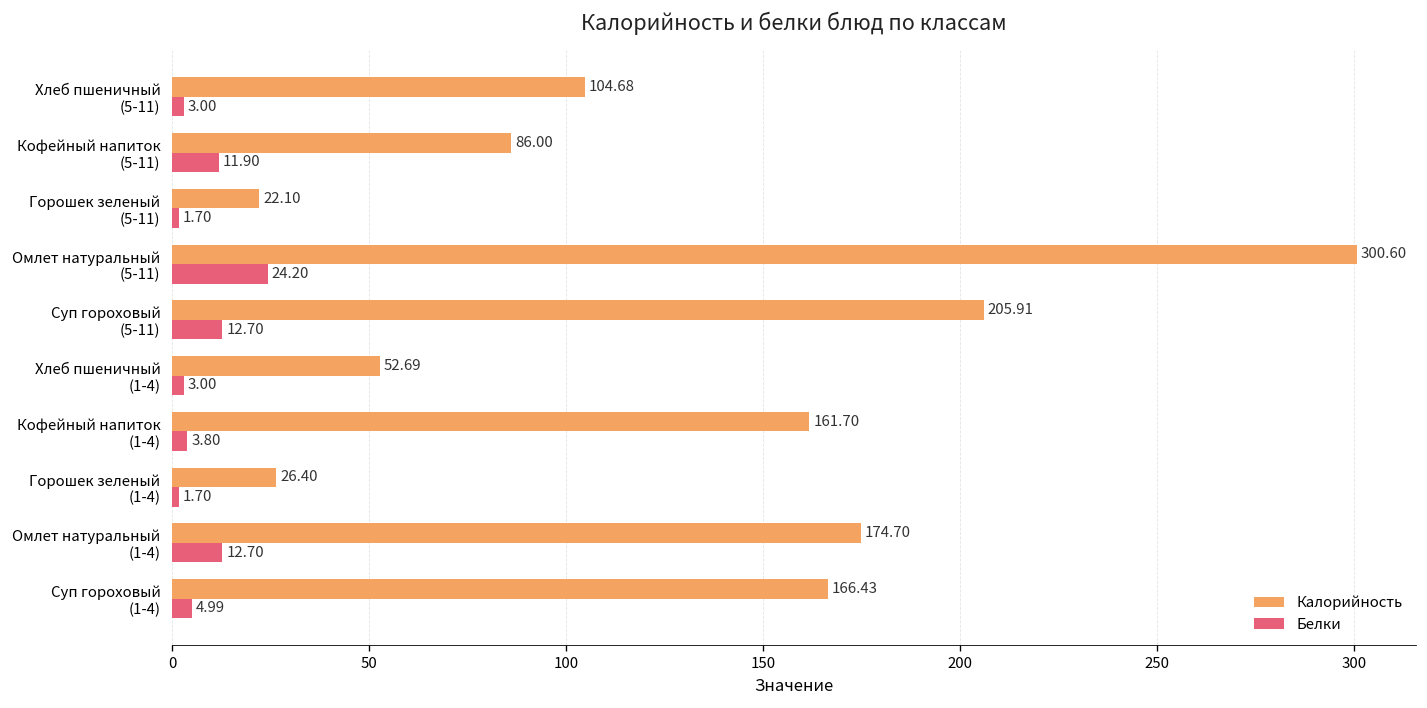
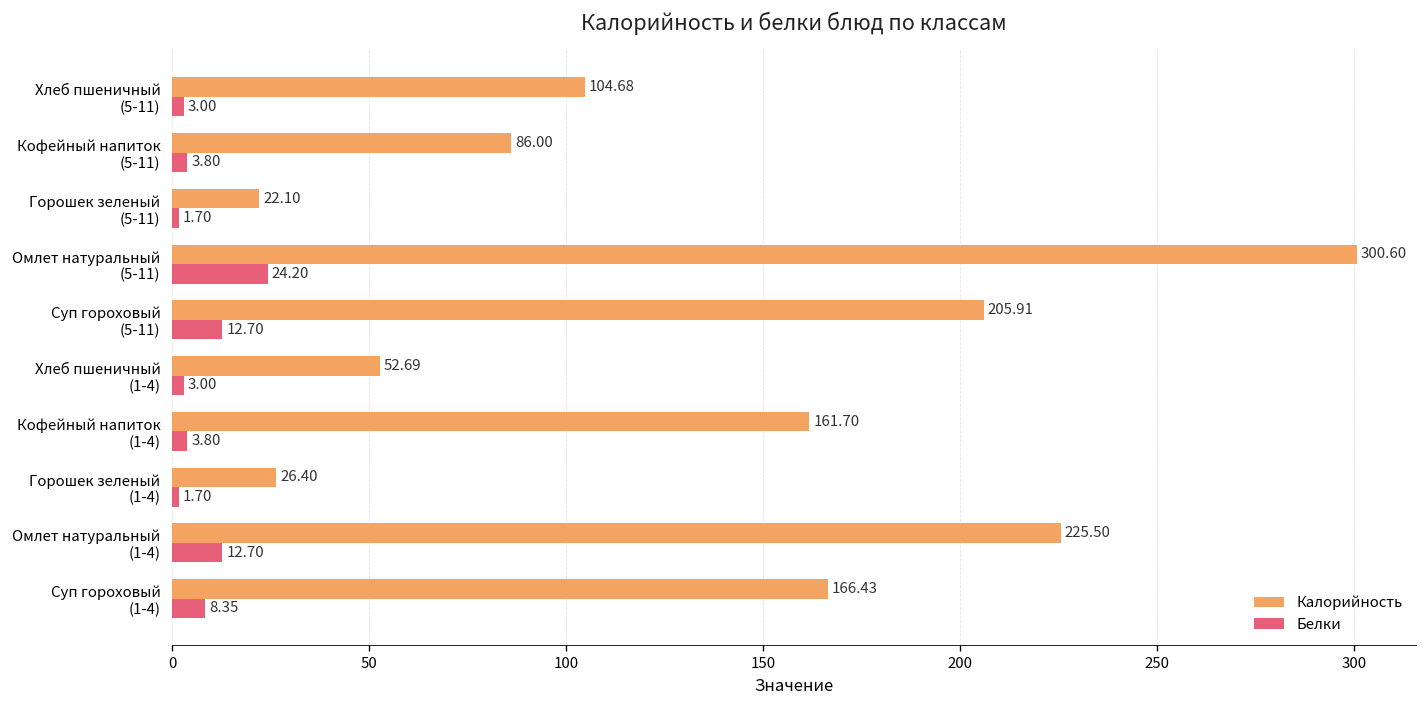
Белки, Кофейный напиток (5-11): 11.90 -> 3.80
Калорийность, Омлет натуральный (1-4): 174.70 -> 225.50
Белки, Суп гороховый (1-4): 4.99 -> 8.35
